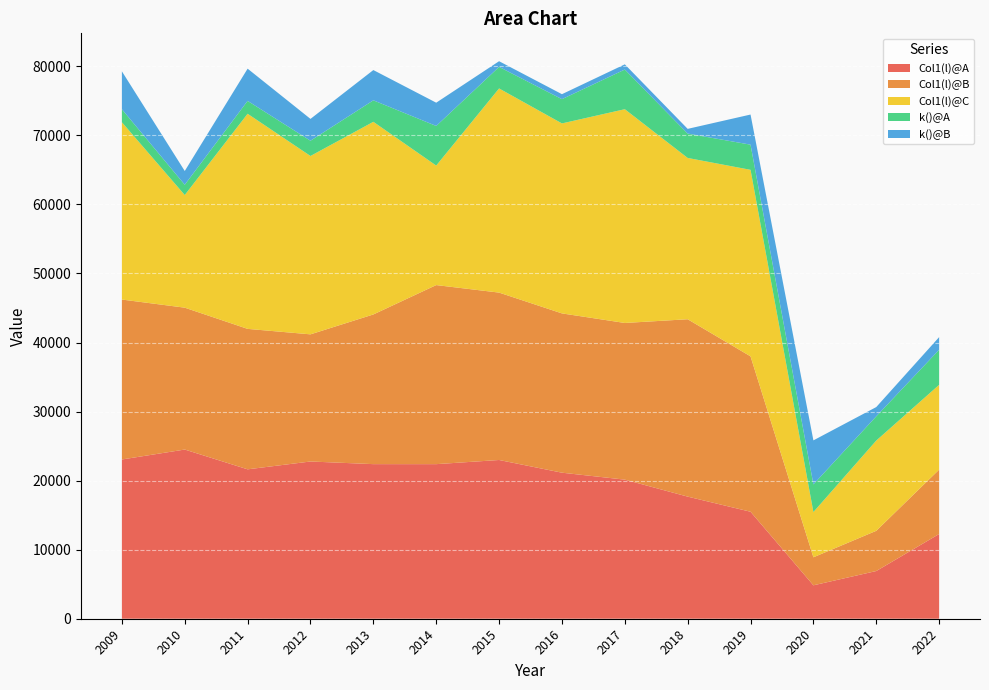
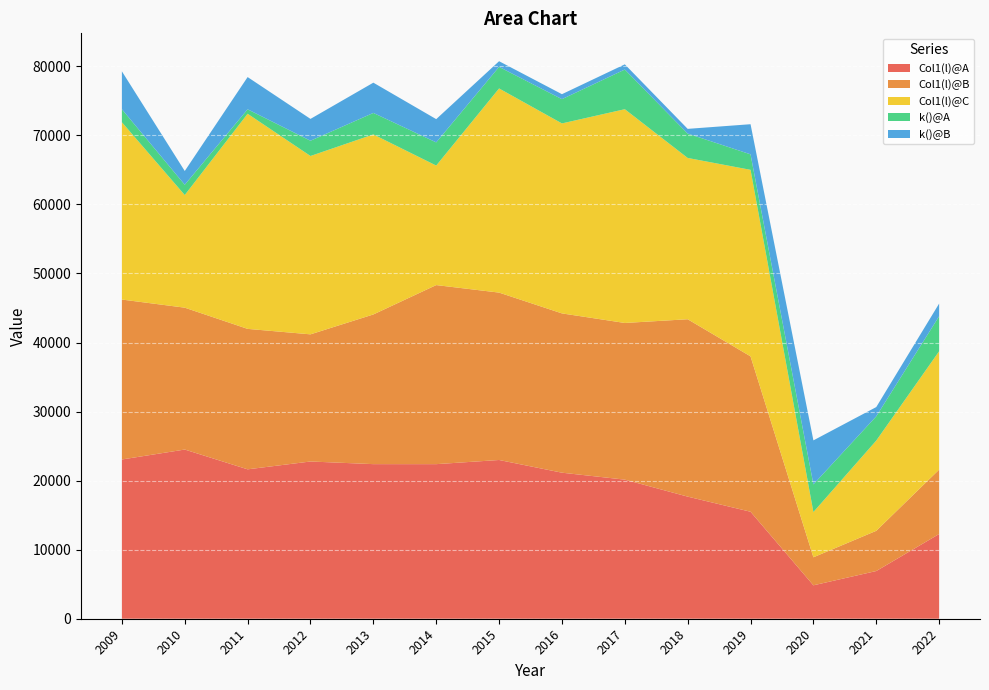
k()@A, 2011: 2000 -> 1000
Col1(l)@C, 2013: 28000 -> 26000
k()@A, 2014: 6000 -> 3000
k()@A, 2019: 4000 -> 2000
Col1(l)@C, 2022: 12000 -> 17000
